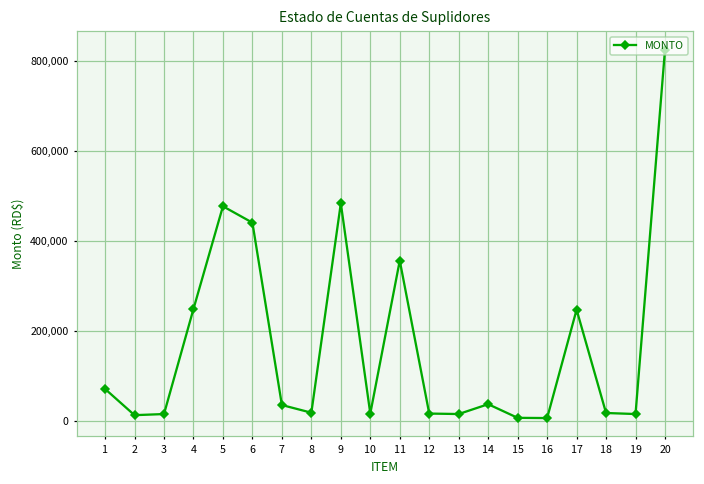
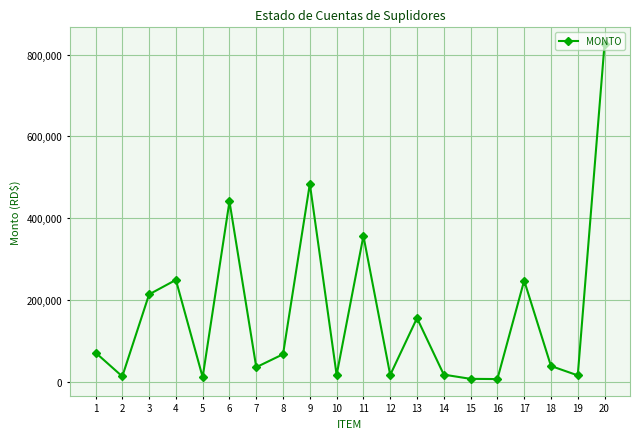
3: 10,000 -> 210,000
5: 480,000 -> 10,000
8: 20,000 -> 70,000
13: 20,000 -> 160,000
14: 40,000 -> 20,000
18: 20,000 -> 40,000
